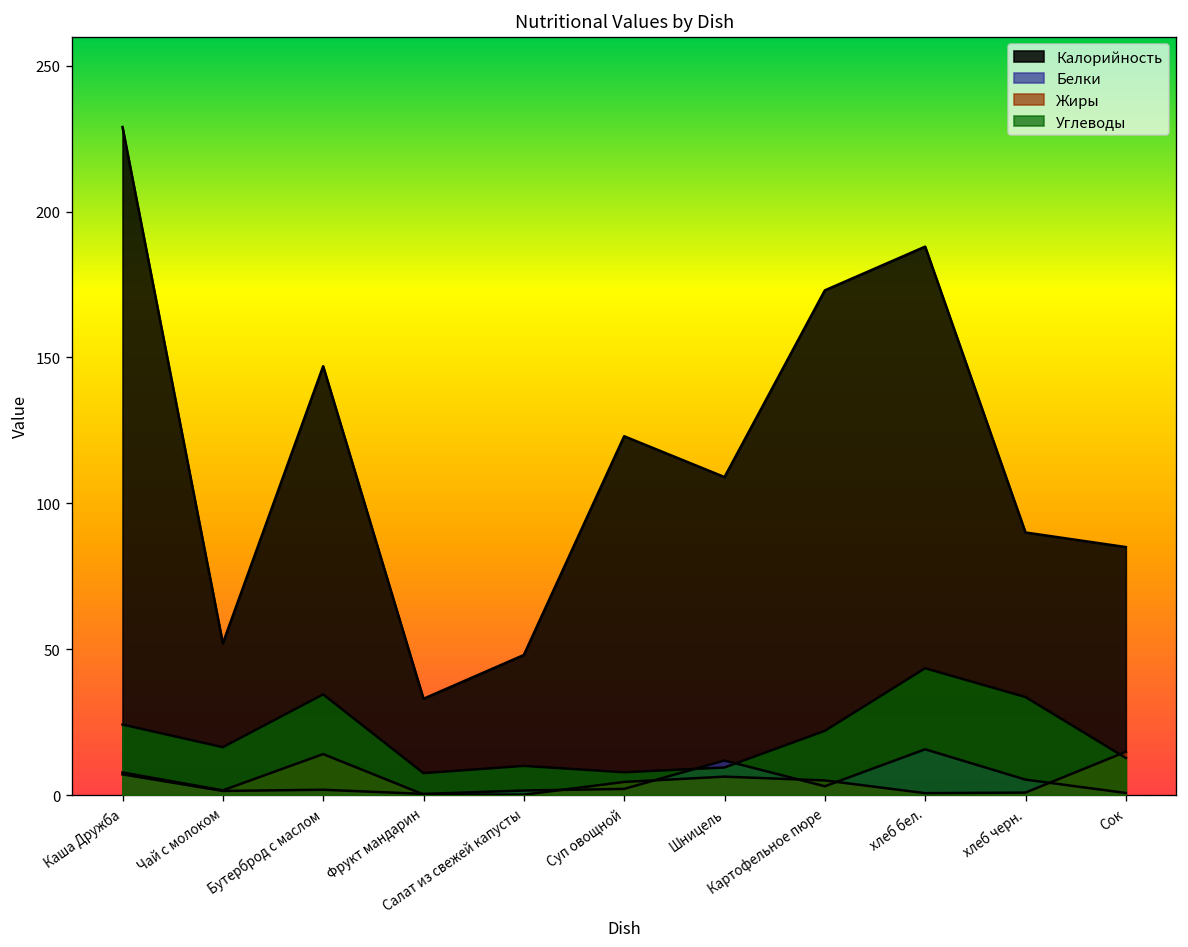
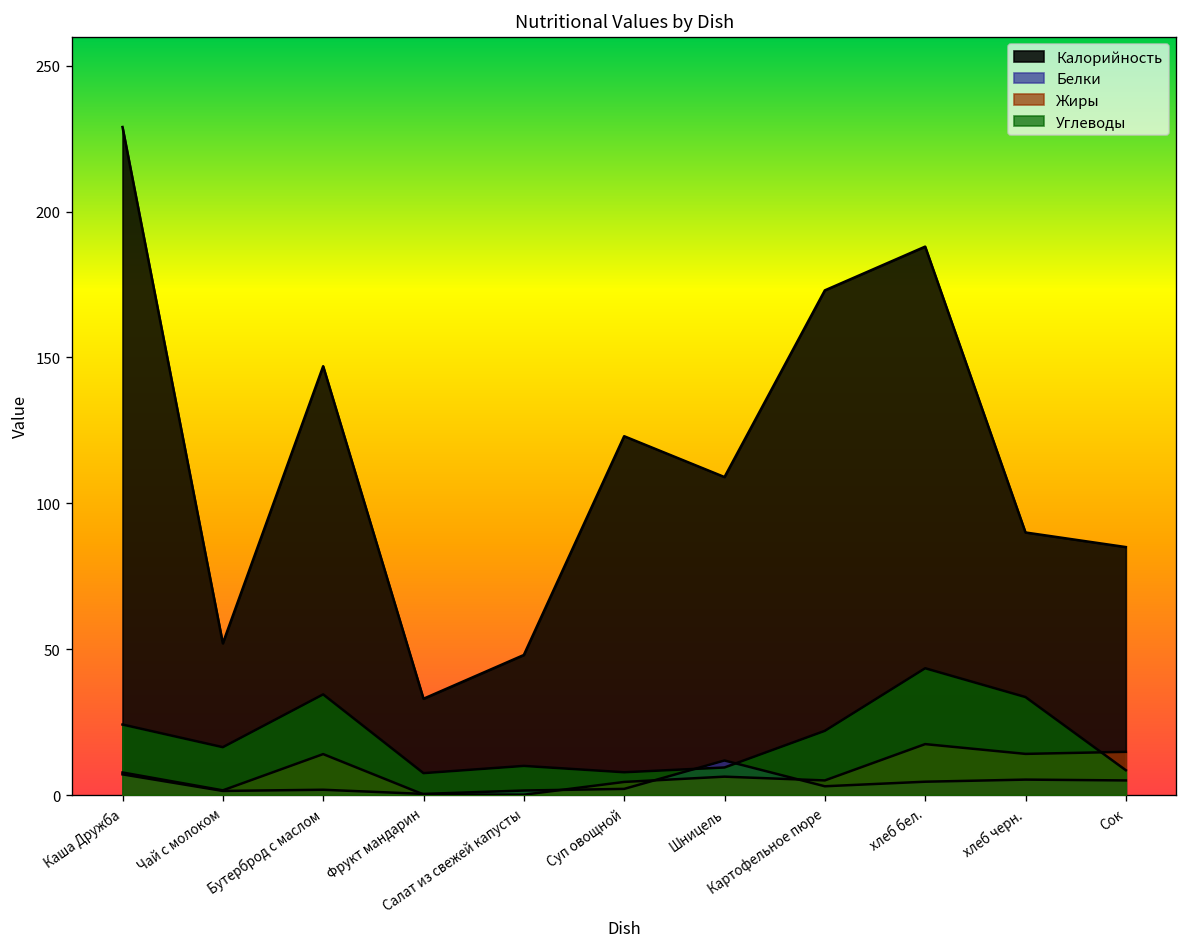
Белки, хлеб бел.: 16 -> 5
Жиры, хлеб бел.: 1 -> 17
Жиры, хлеб черн.: 1 -> 14
Белки, Сок: 1 -> 5
Углеводы, Сок: 13 -> 9
